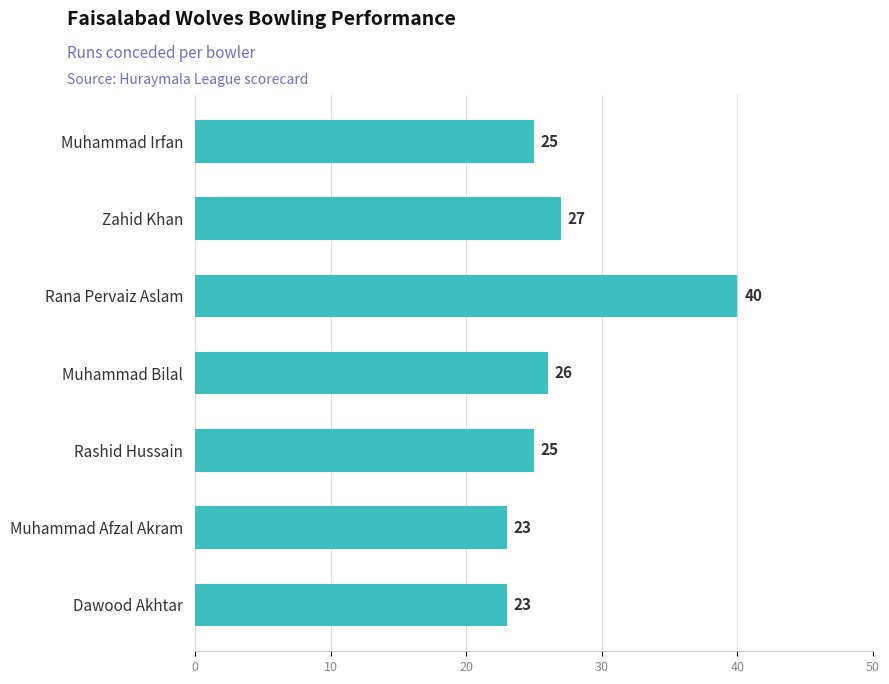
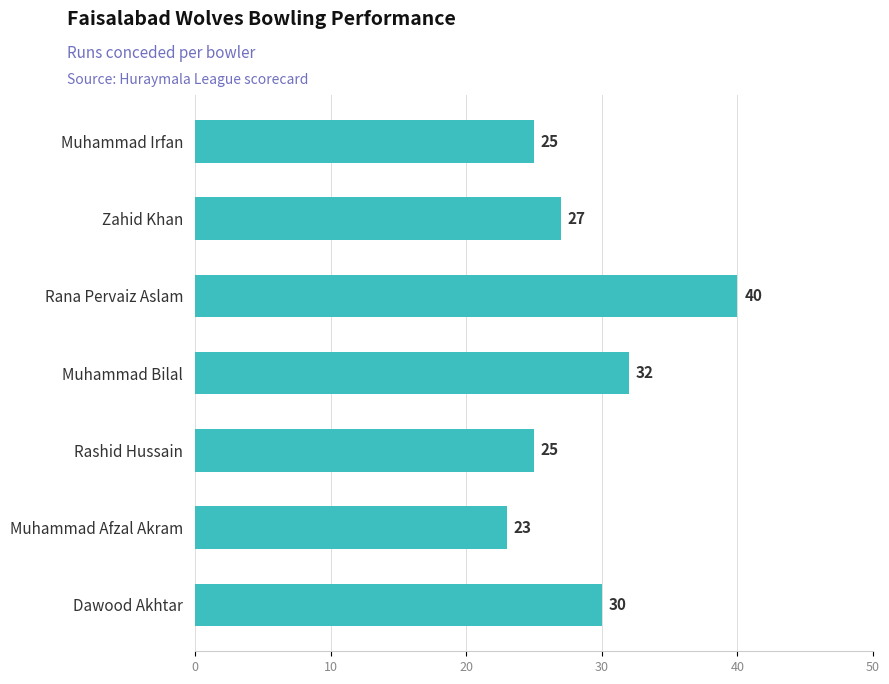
Muhammad Bilal: 26 -> 32
Dawood Akhtar: 23 -> 30
